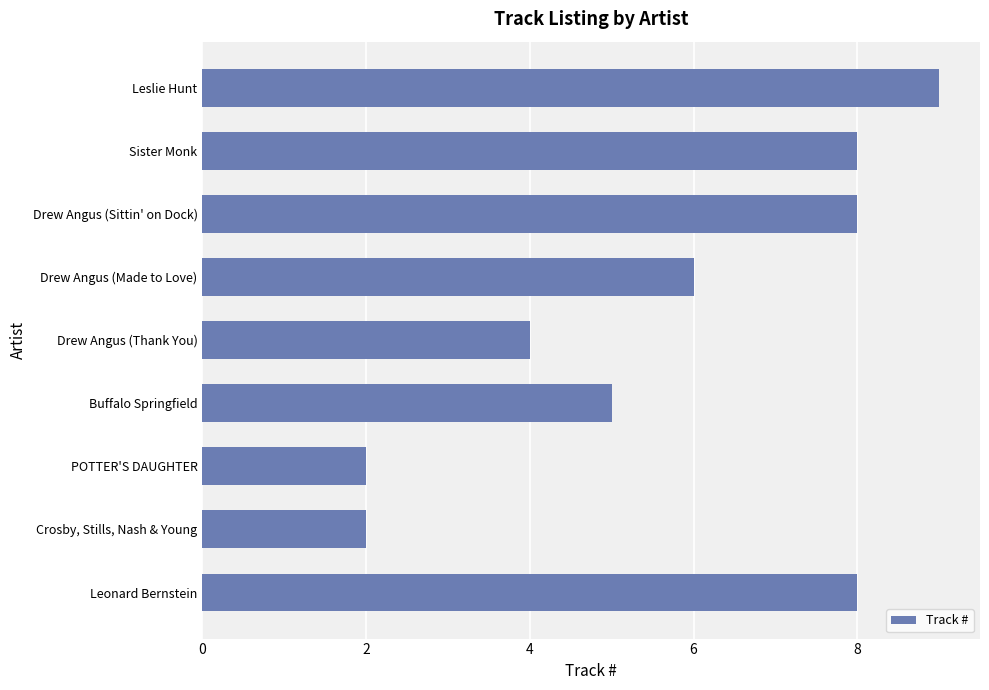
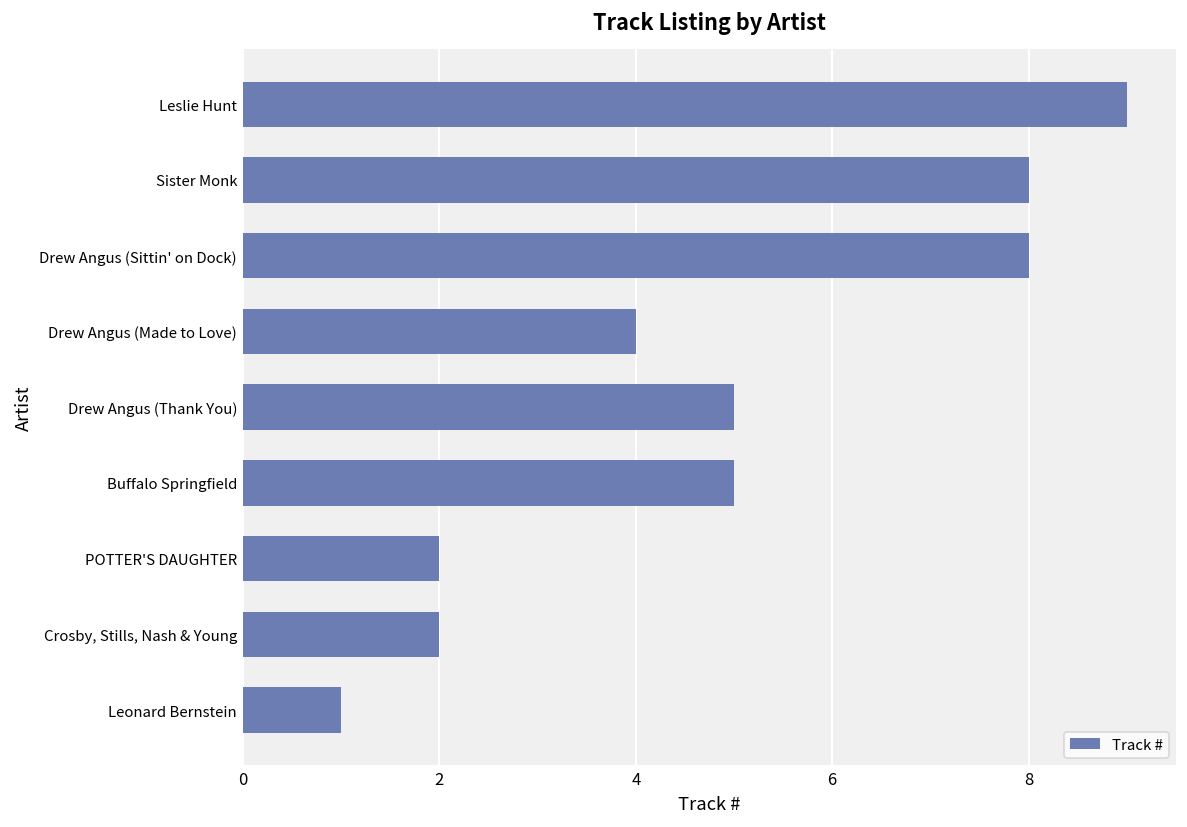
Drew Angus (Made to Love): 6 -> 4
Drew Angus (Thank You): 4 -> 5
Leonard Bernstein: 8 -> 1
